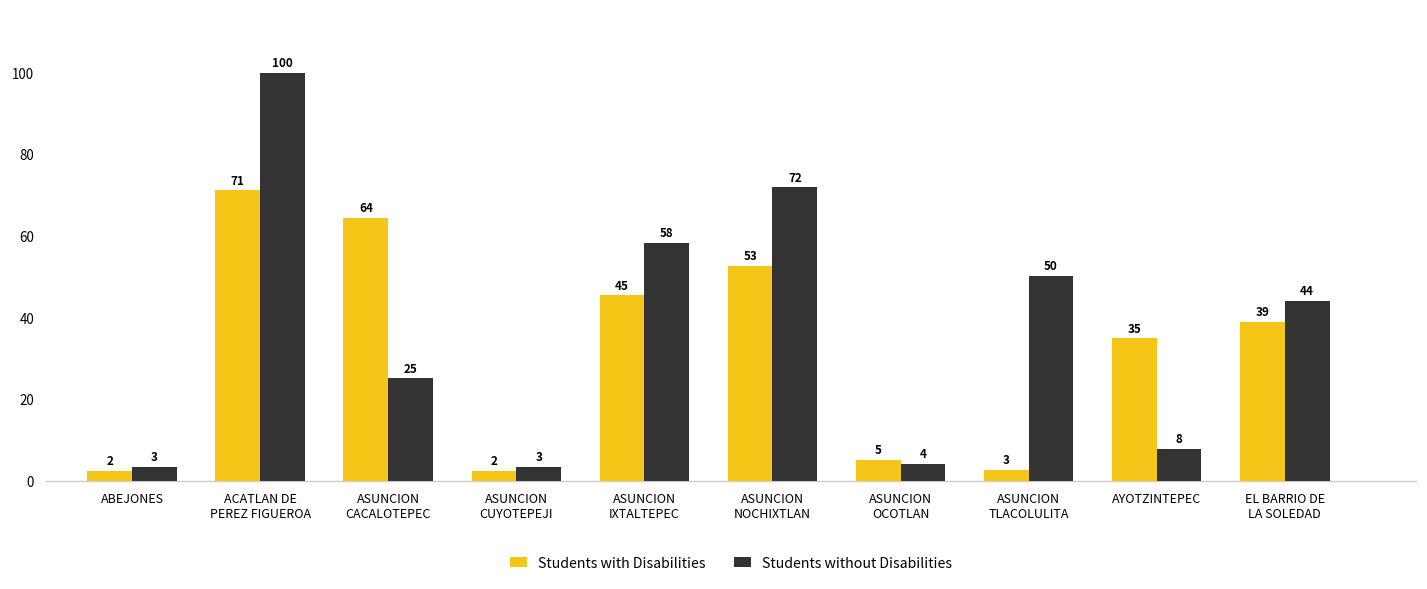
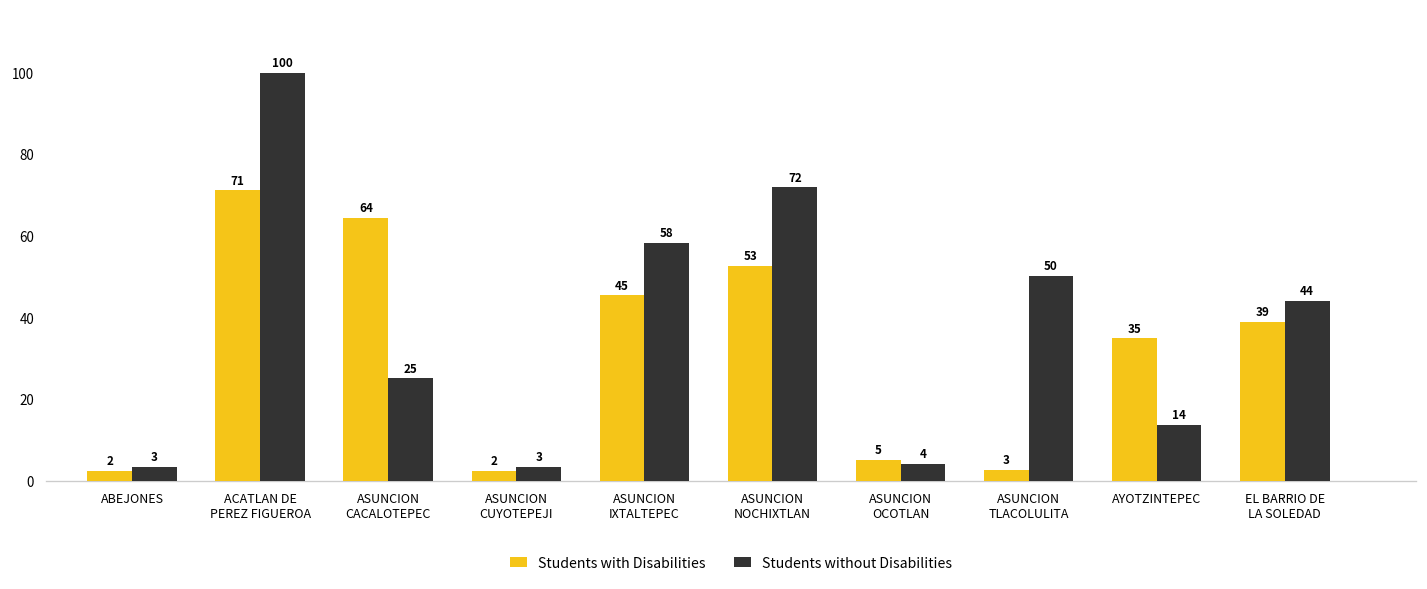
Students without Disabilities, AYOTZINTEPEC: 8 -> 14
